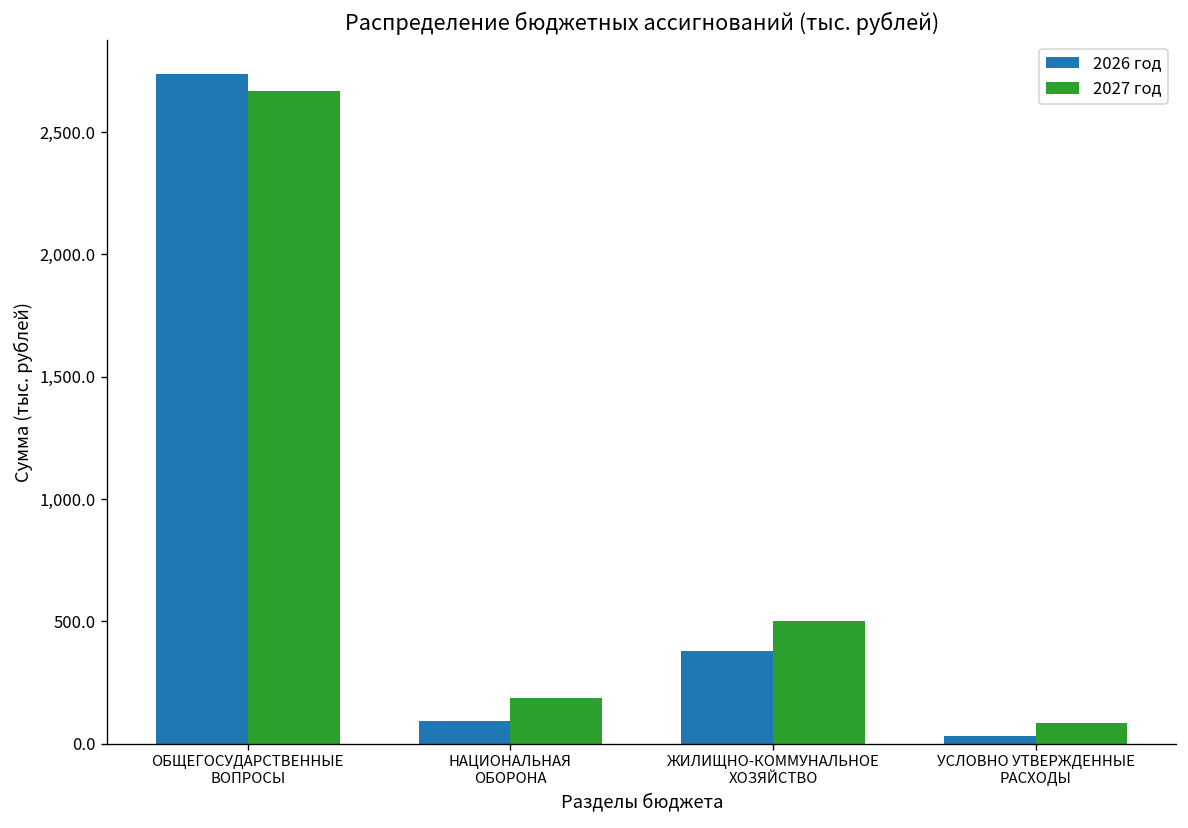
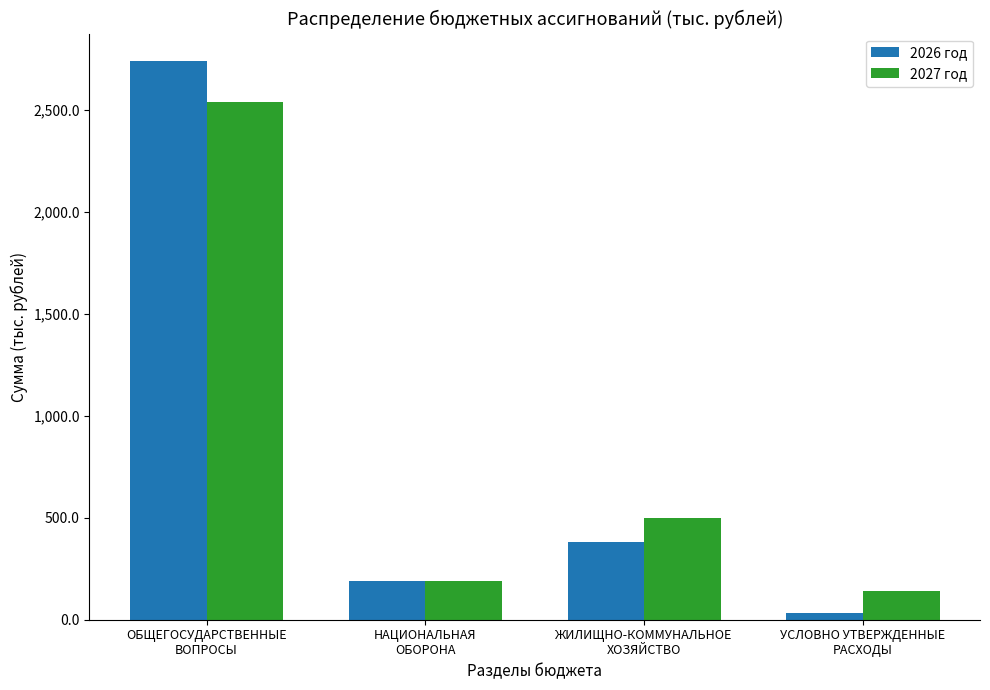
2027 год, ОБЩЕГОСУДАРСТВЕННЫЕ ВОПРОСЫ: 2,670 -> 2,540
2026 год, НАЦИОНАЛЬНАЯ ОБОРОНА: 90 -> 190
2027 год, УСЛОВНО УТВЕРЖДЕННЫЕ РАСХОДЫ: 90 -> 140
